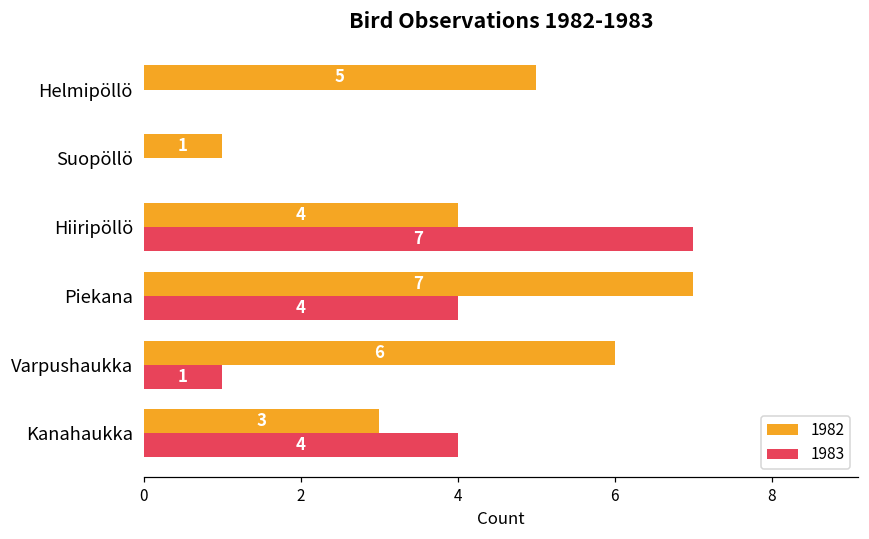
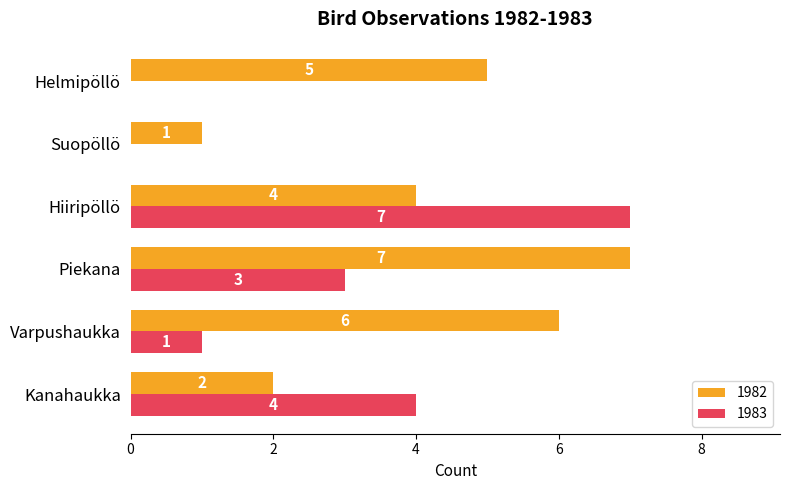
1983, Piekana: 4 -> 3
1982, Kanahaukka: 3 -> 2
